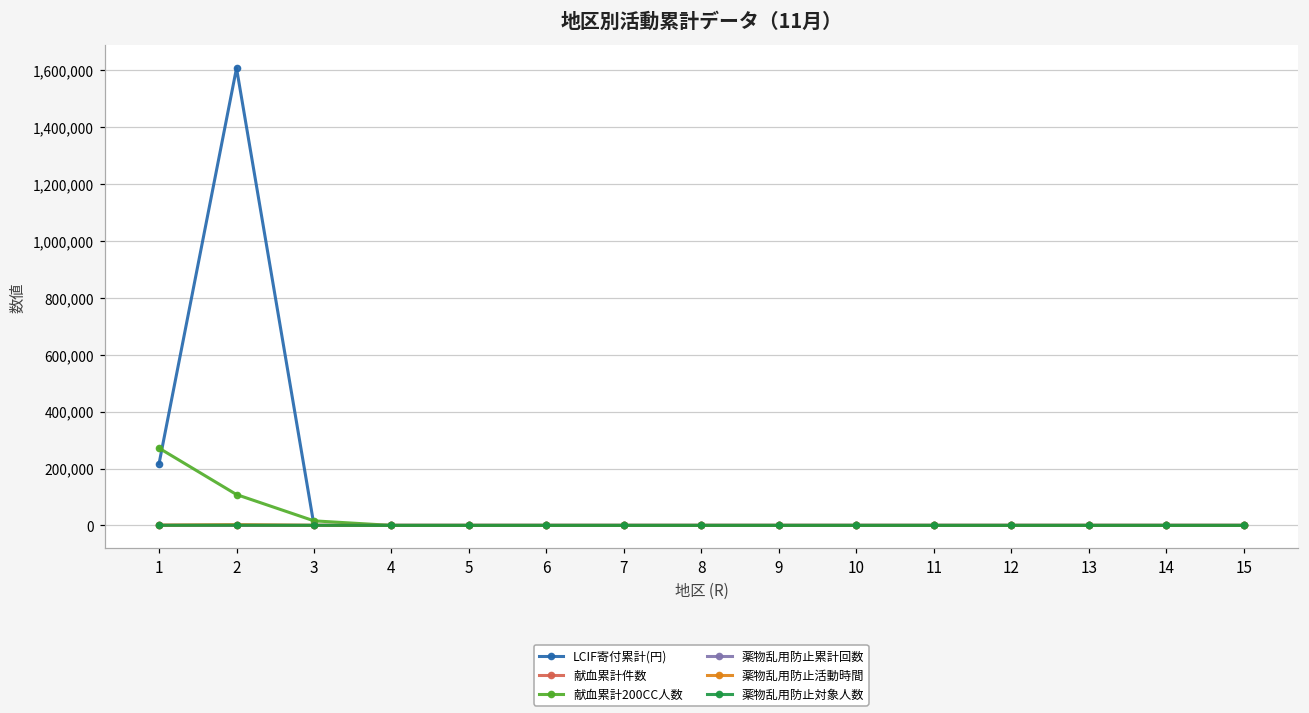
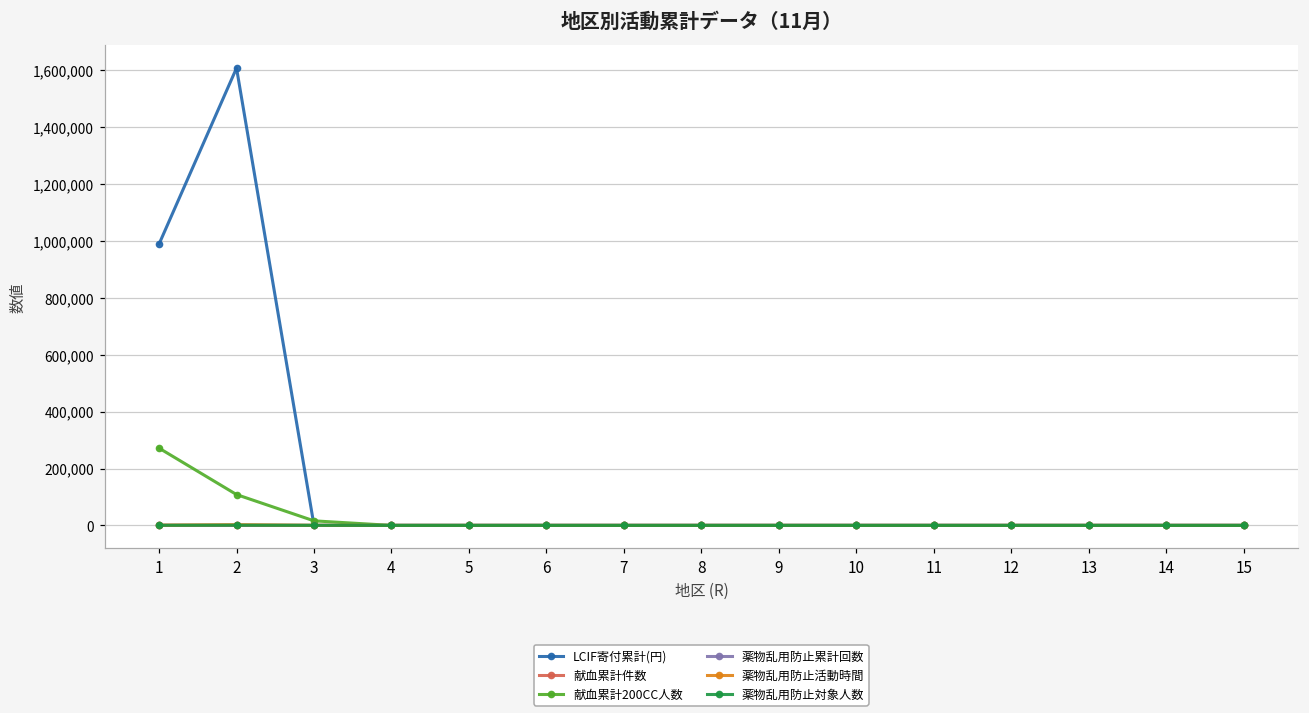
LCIF寄付累計(円), 1: 220,000 -> 990,000
